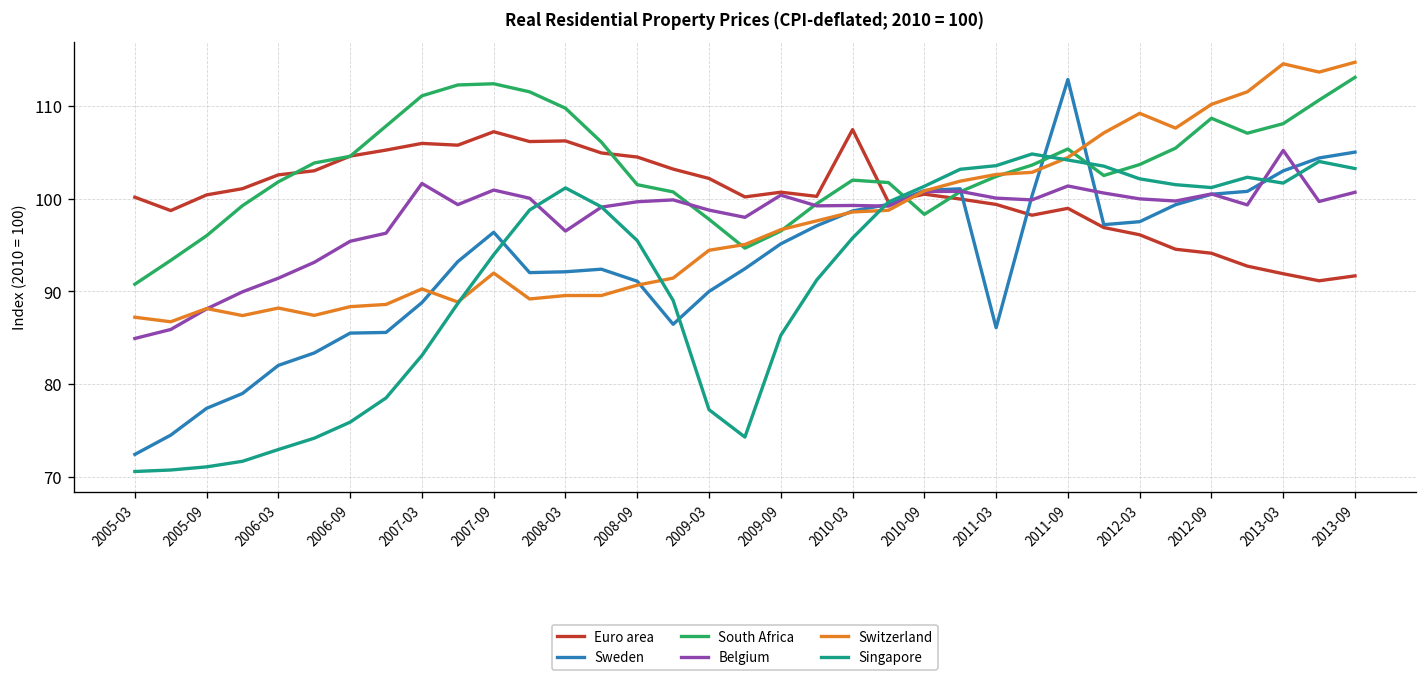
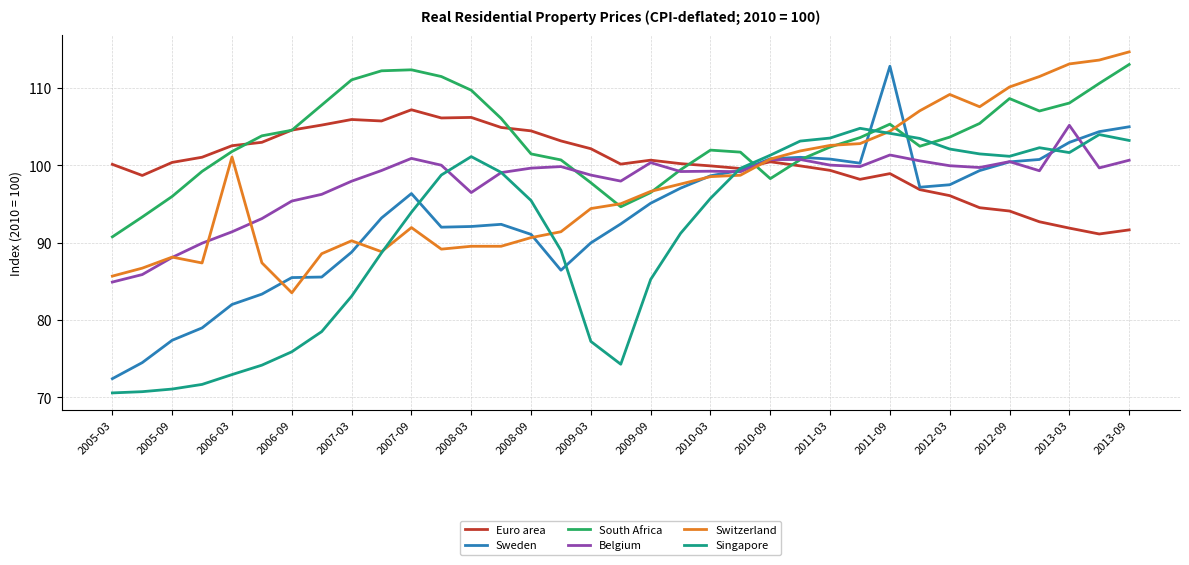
Switzerland, 2005-03: 87 -> 86
Switzerland, 2006-03: 88 -> 101
Switzerland, 2006-09: 88 -> 84
Belgium, 2007-03: 102 -> 98
Euro area, 2010-03: 107 -> 100
Sweden, 2011-03: 86 -> 101
Switzerland, 2013-03: 115 -> 113
